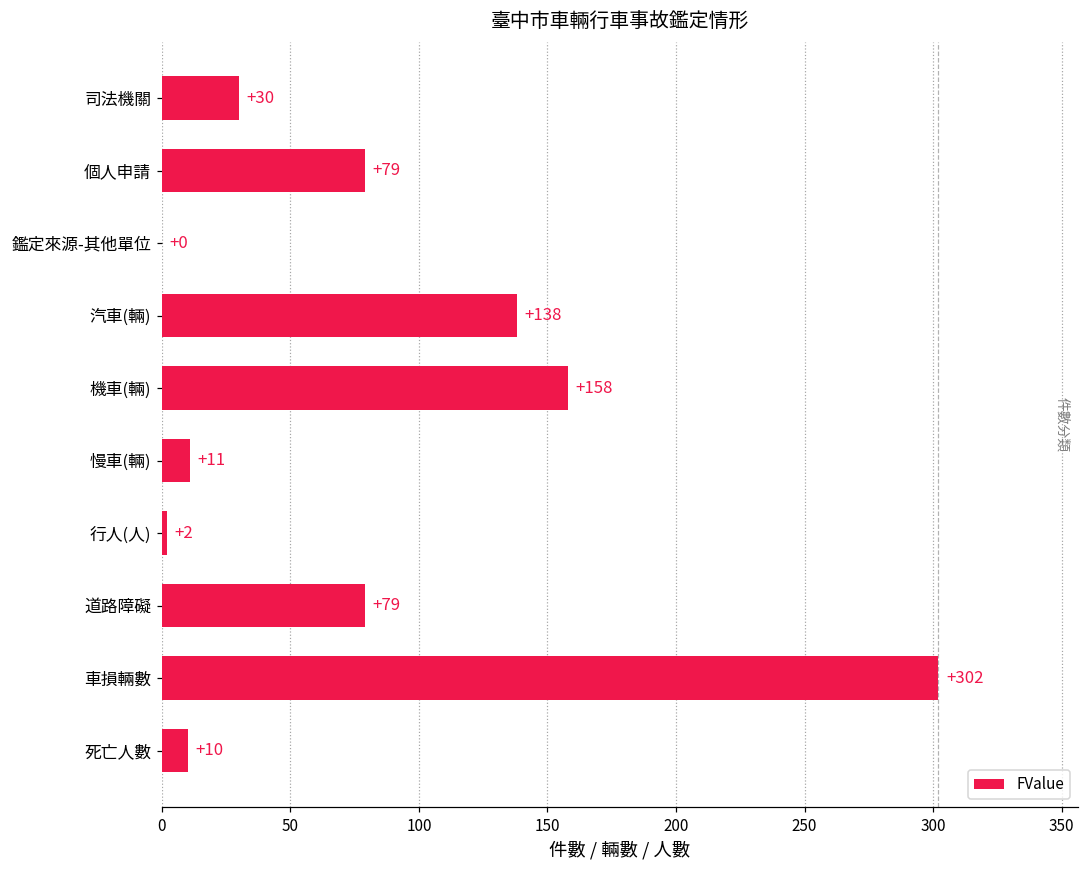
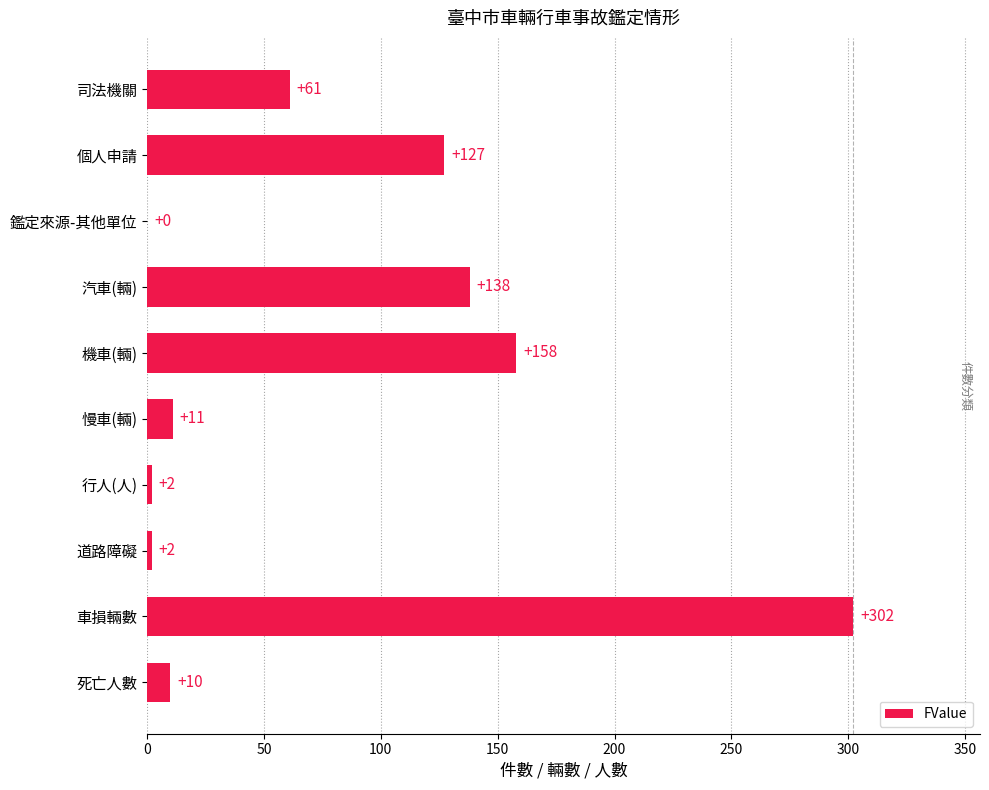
司法機關: +30 -> +61
個人申請: +79 -> +127
道路障礙: +79 -> +2
